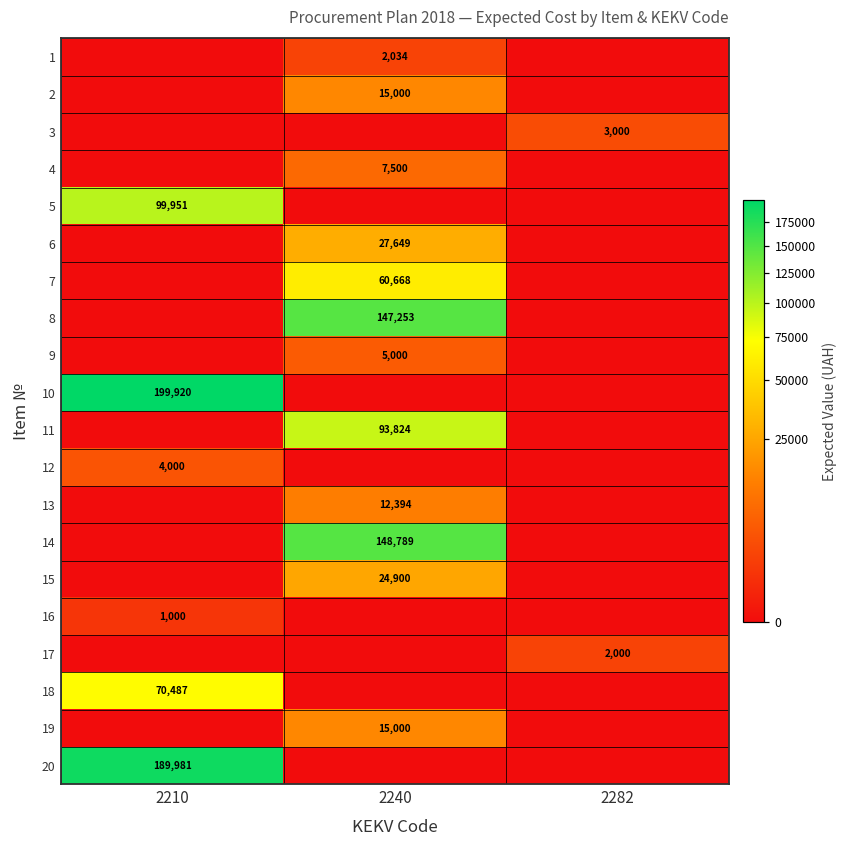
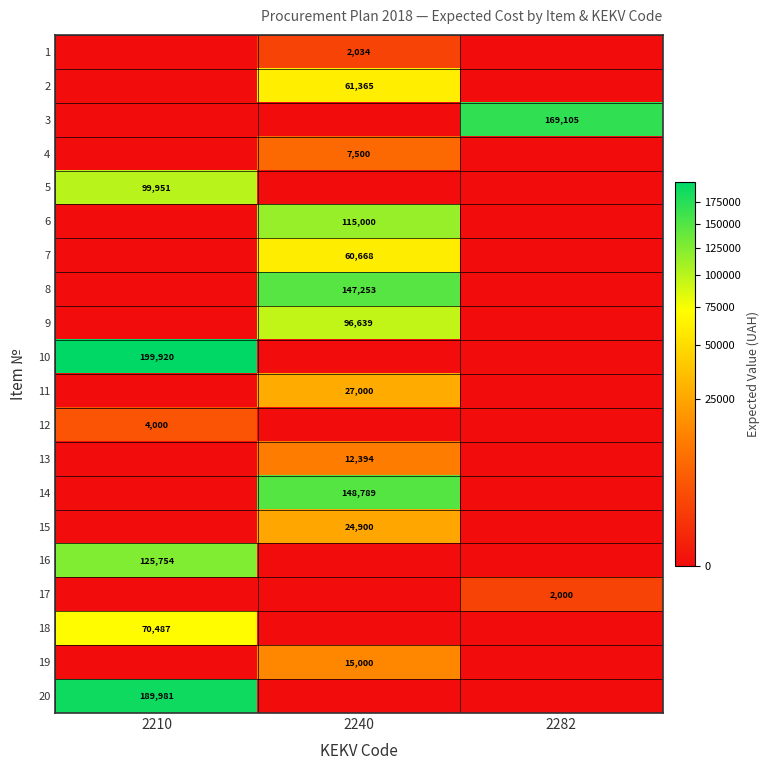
2, 2240: 15,000 -> 61,365
3, 2282: 3,000 -> 169,105
6, 2240: 27,649 -> 115,000
9, 2240: 5,000 -> 96,639
11, 2240: 93,824 -> 27,000
16, 2210: 1,000 -> 125,754
